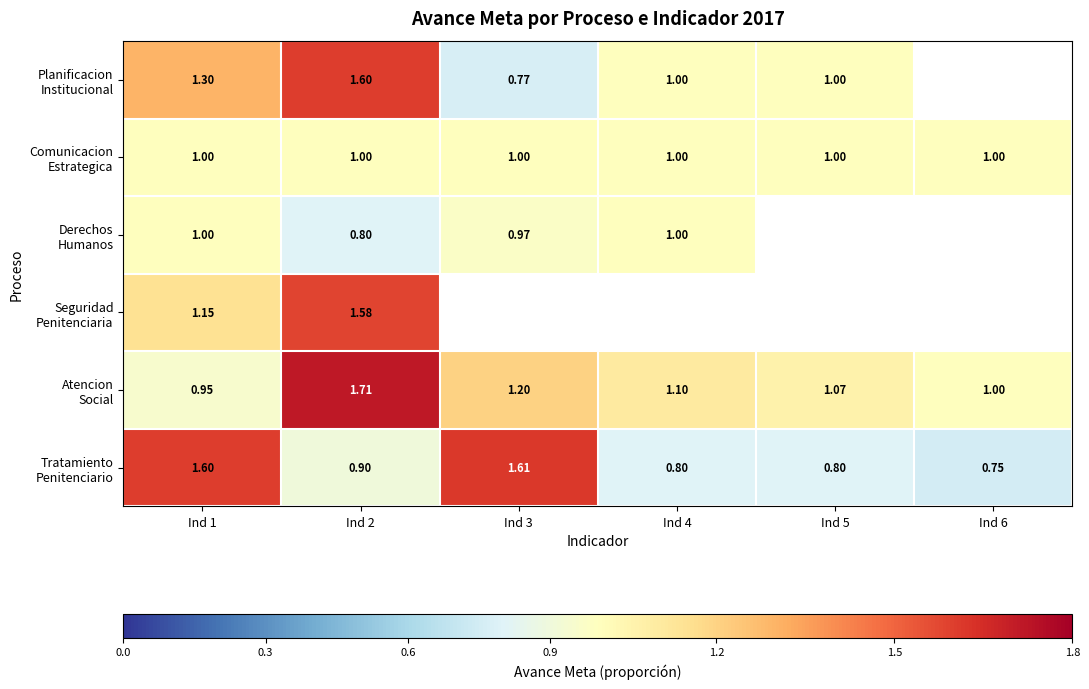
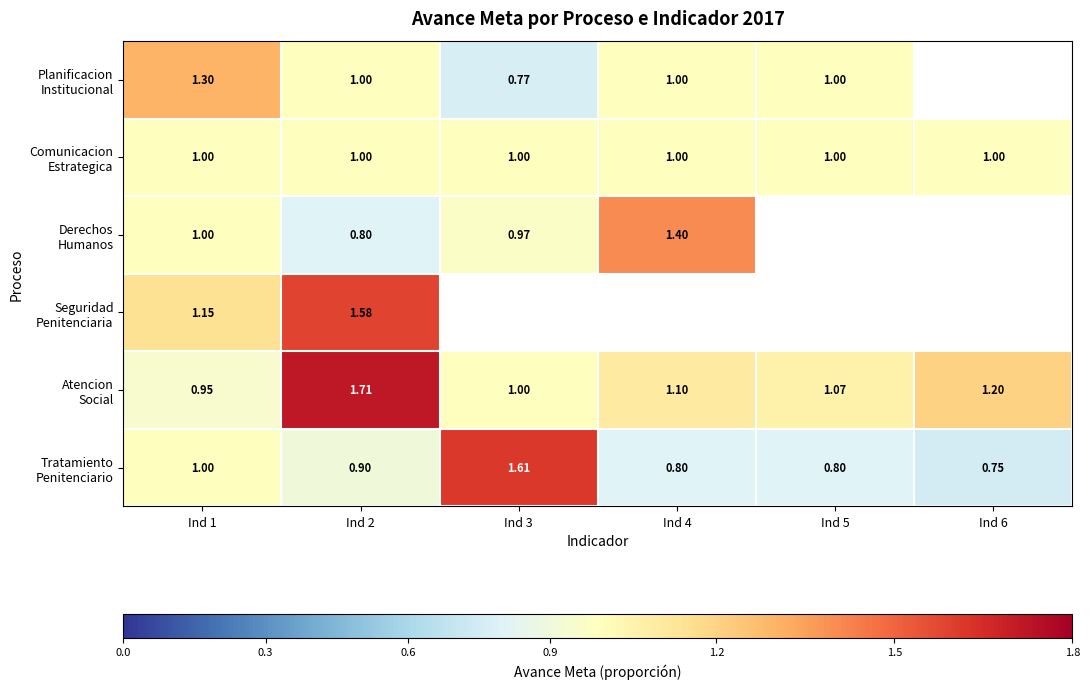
Planificacion Institucional, Ind 2: 1.60 -> 1.00
Derechos Humanos, Ind 4: 1.00 -> 1.40
Atencion Social, Ind 3: 1.20 -> 1.00
Atencion Social, Ind 6: 1.00 -> 1.20
Tratamiento Penitenciario, Ind 1: 1.60 -> 1.00
